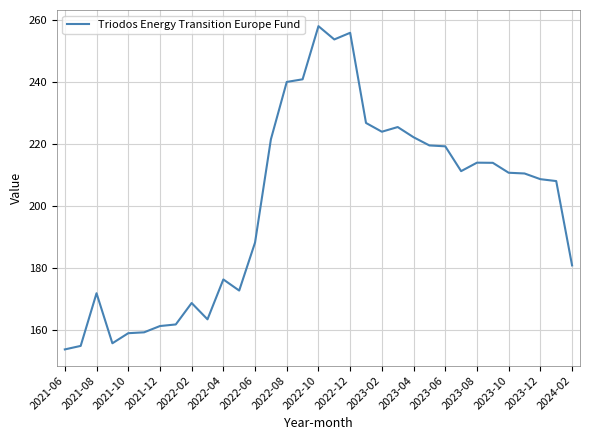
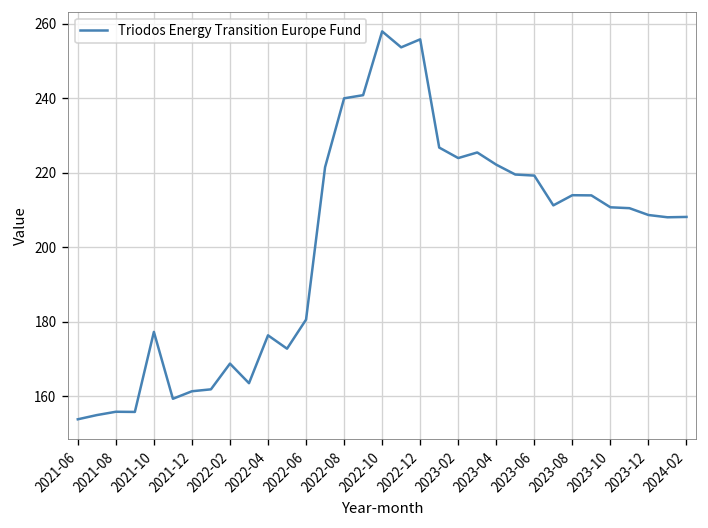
2021-08: 172 -> 156
2021-10: 159 -> 177
2022-06: 188 -> 181
2024-02: 181 -> 208
